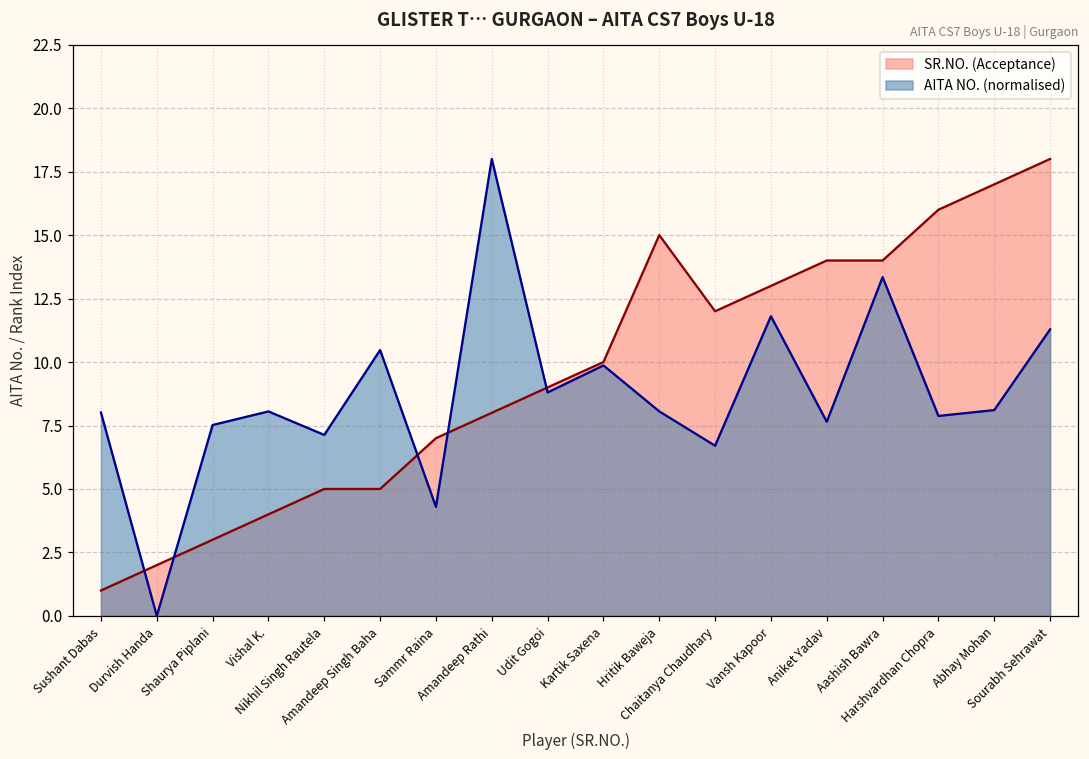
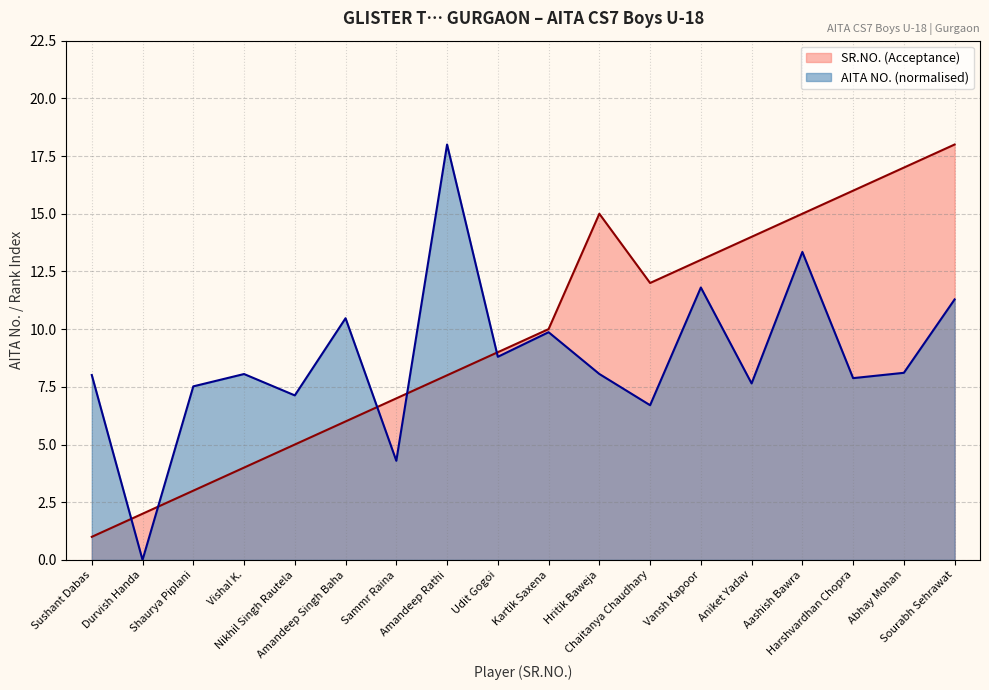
SR.NO. (Acceptance), Amandeep Singh Baha: 5 -> 6
SR.NO. (Acceptance), Aashish Bawra: 14 -> 15
